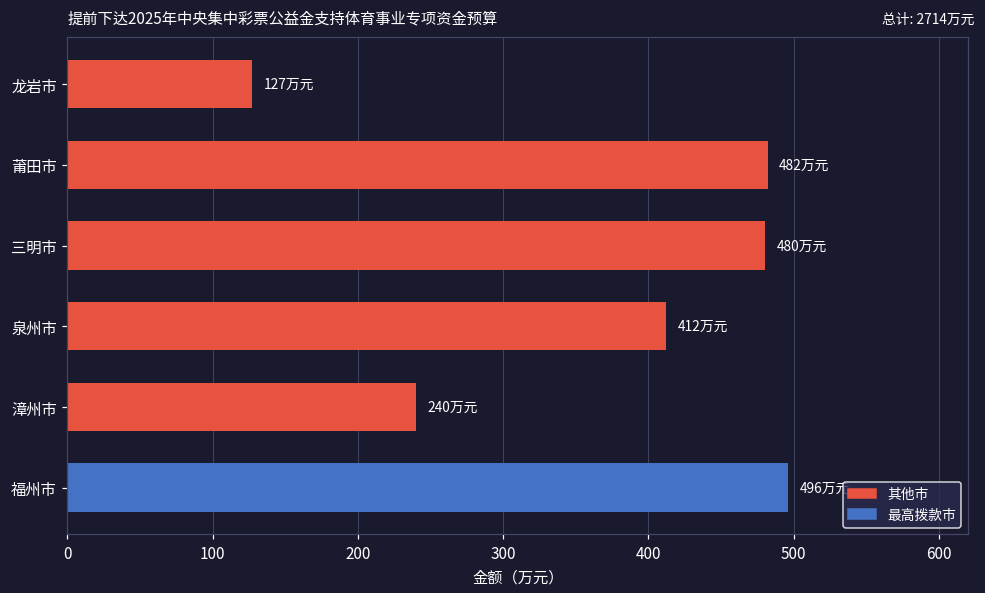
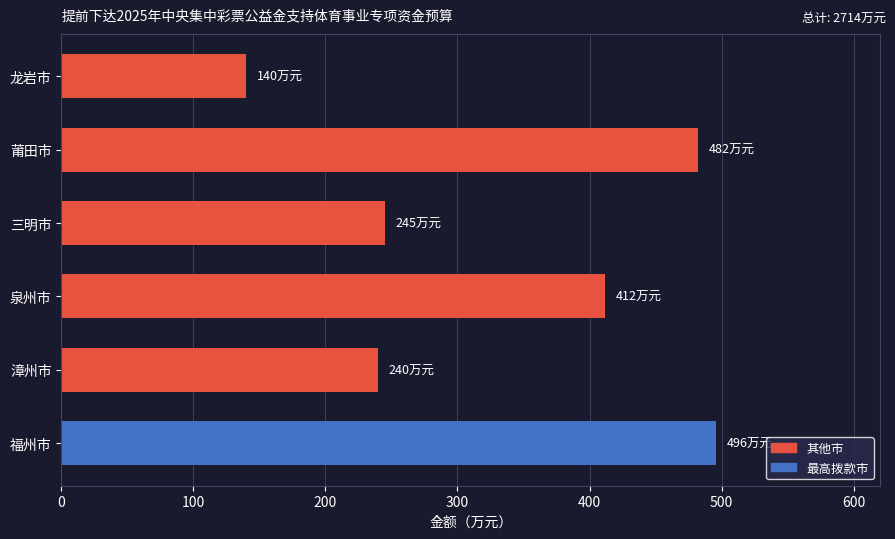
龙岩市: 127 -> 140
三明市: 480 -> 245
